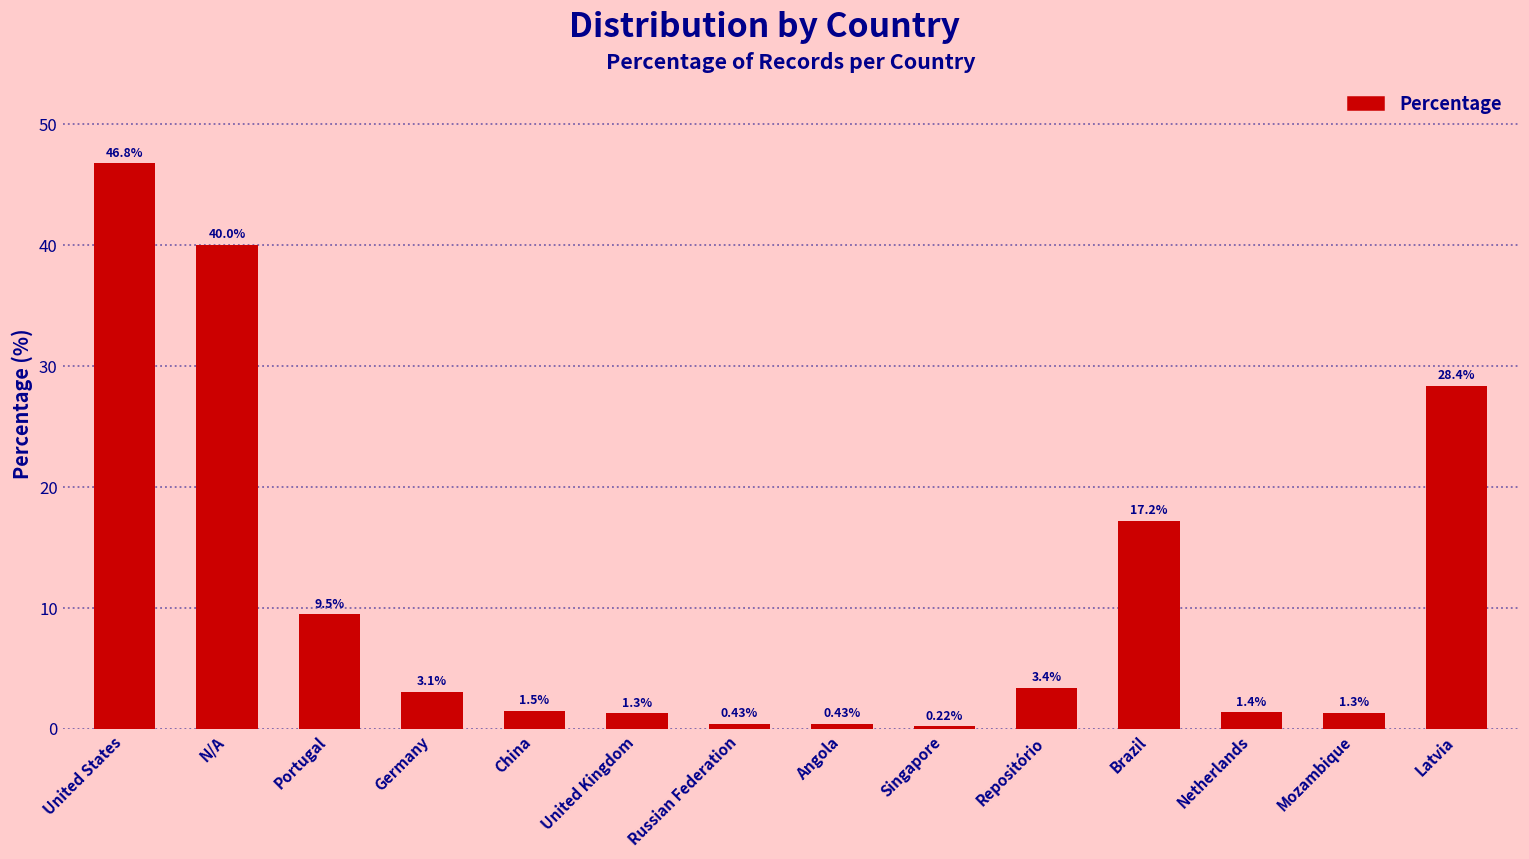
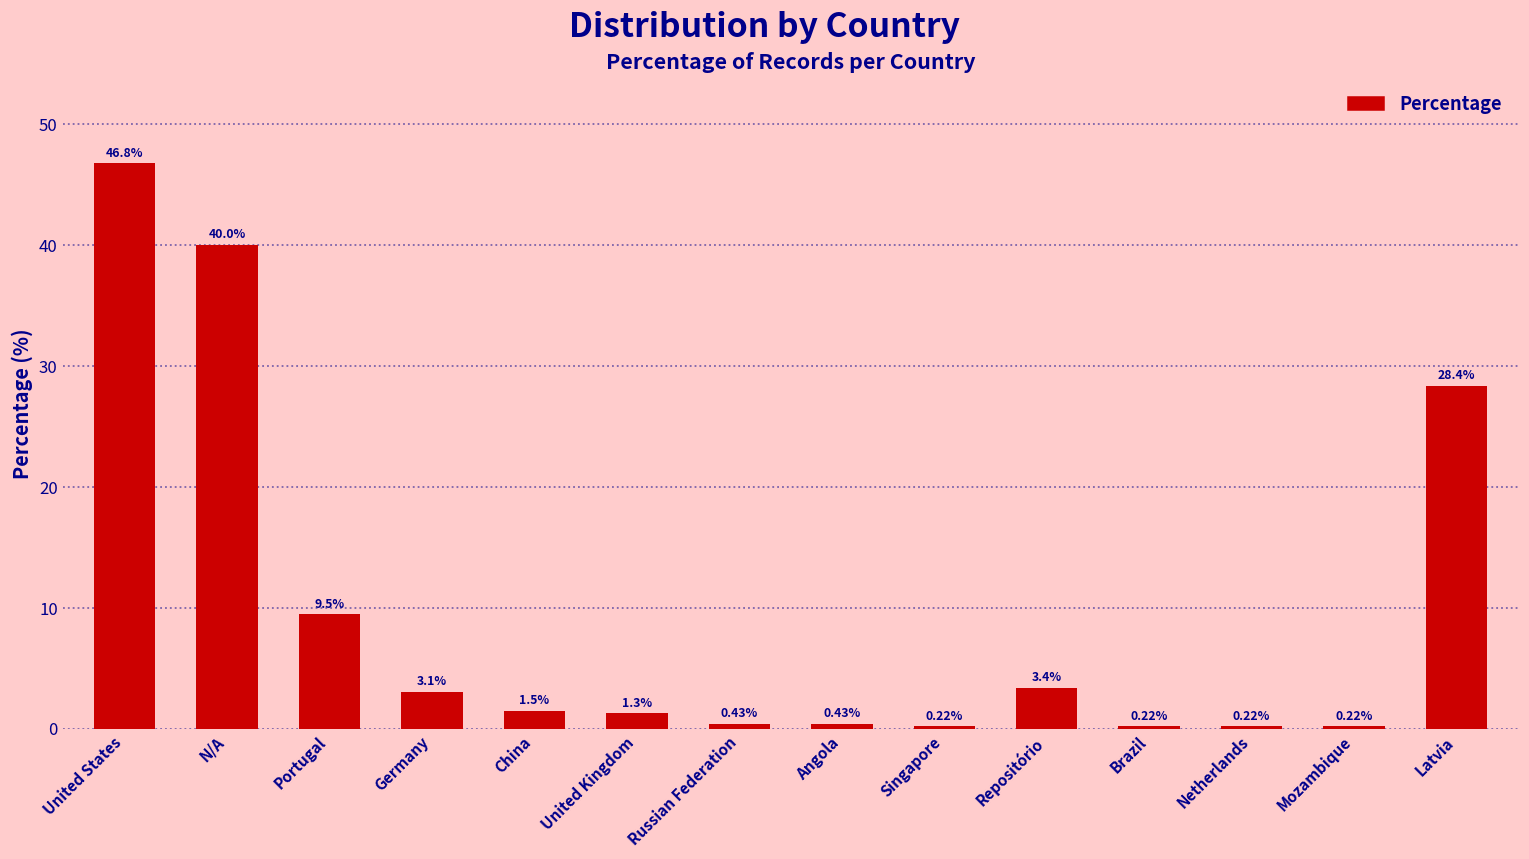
Brazil: 17.2% -> 0.22%
Netherlands: 1.4% -> 0.22%
Mozambique: 1.3% -> 0.22%
